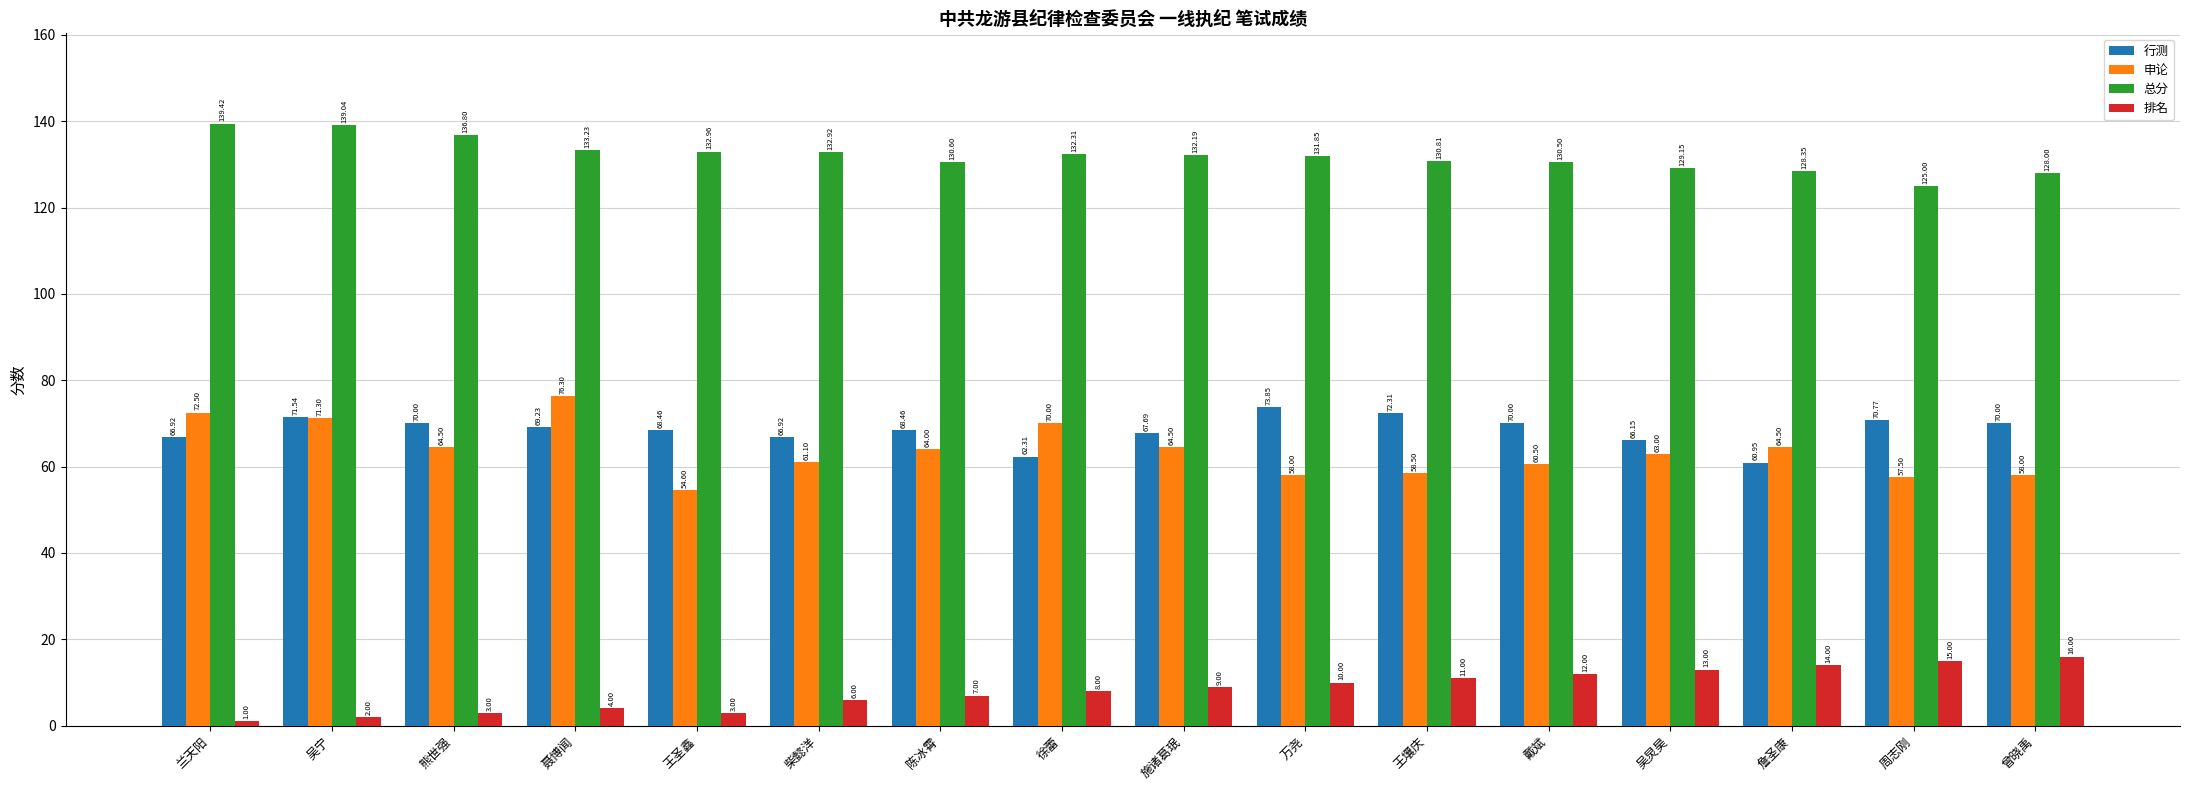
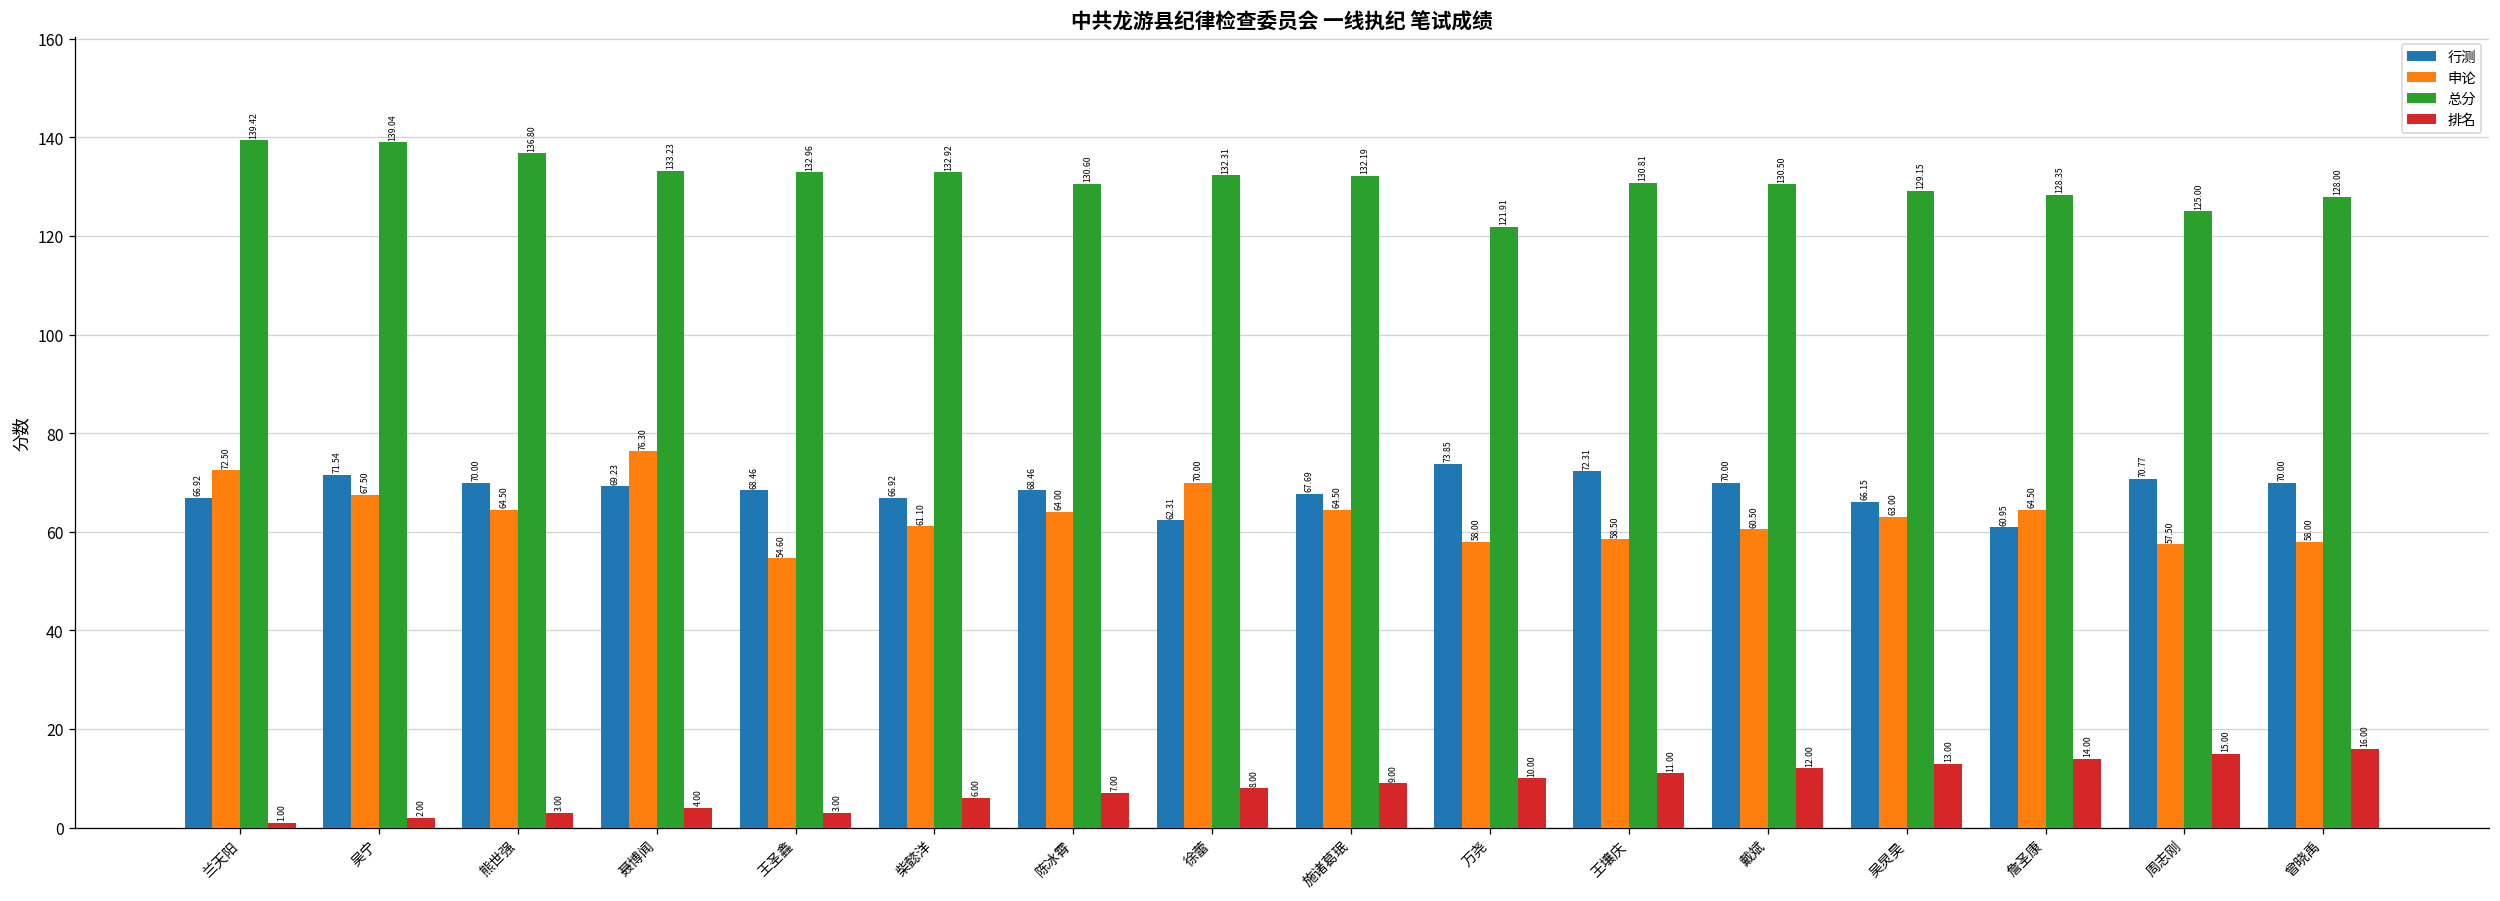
申论, 吴宁: 71.30 -> 67.50
总分, 万尧: 131.85 -> 121.91
